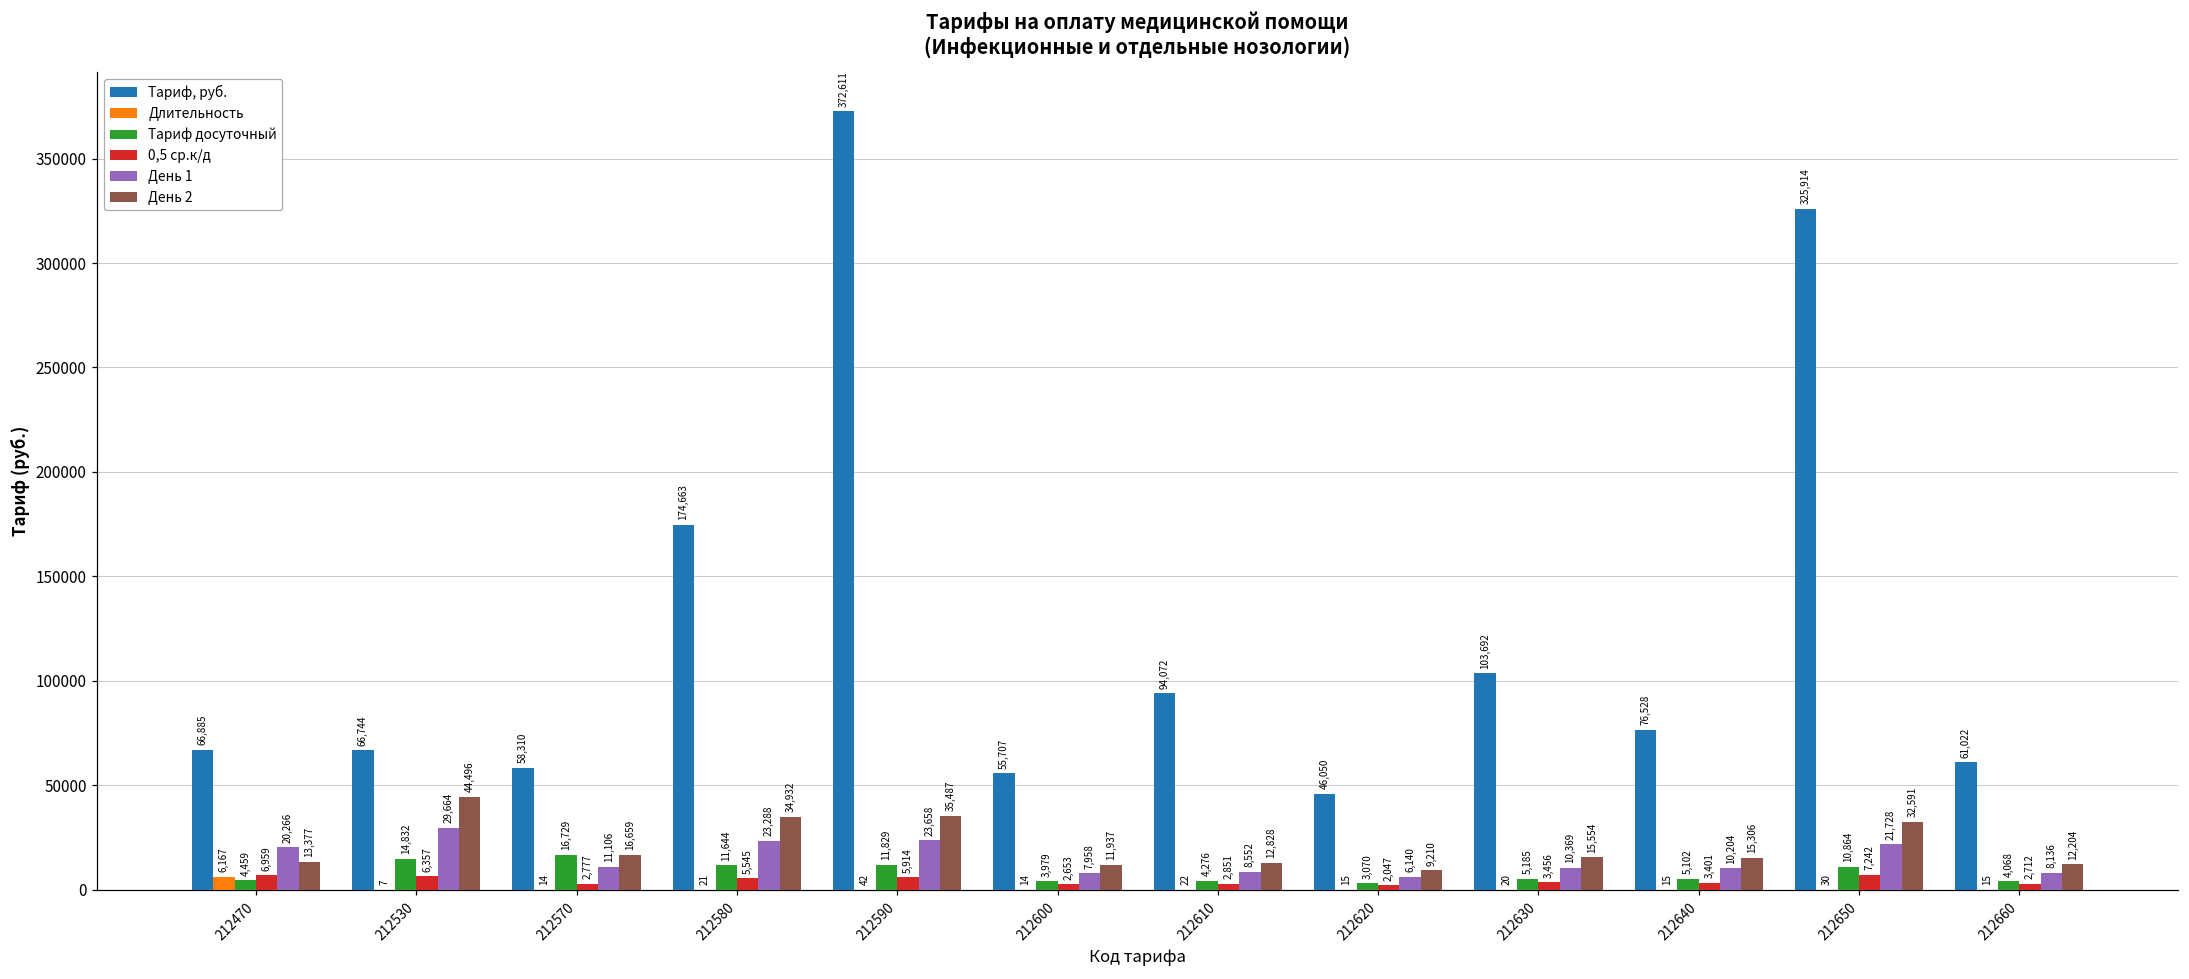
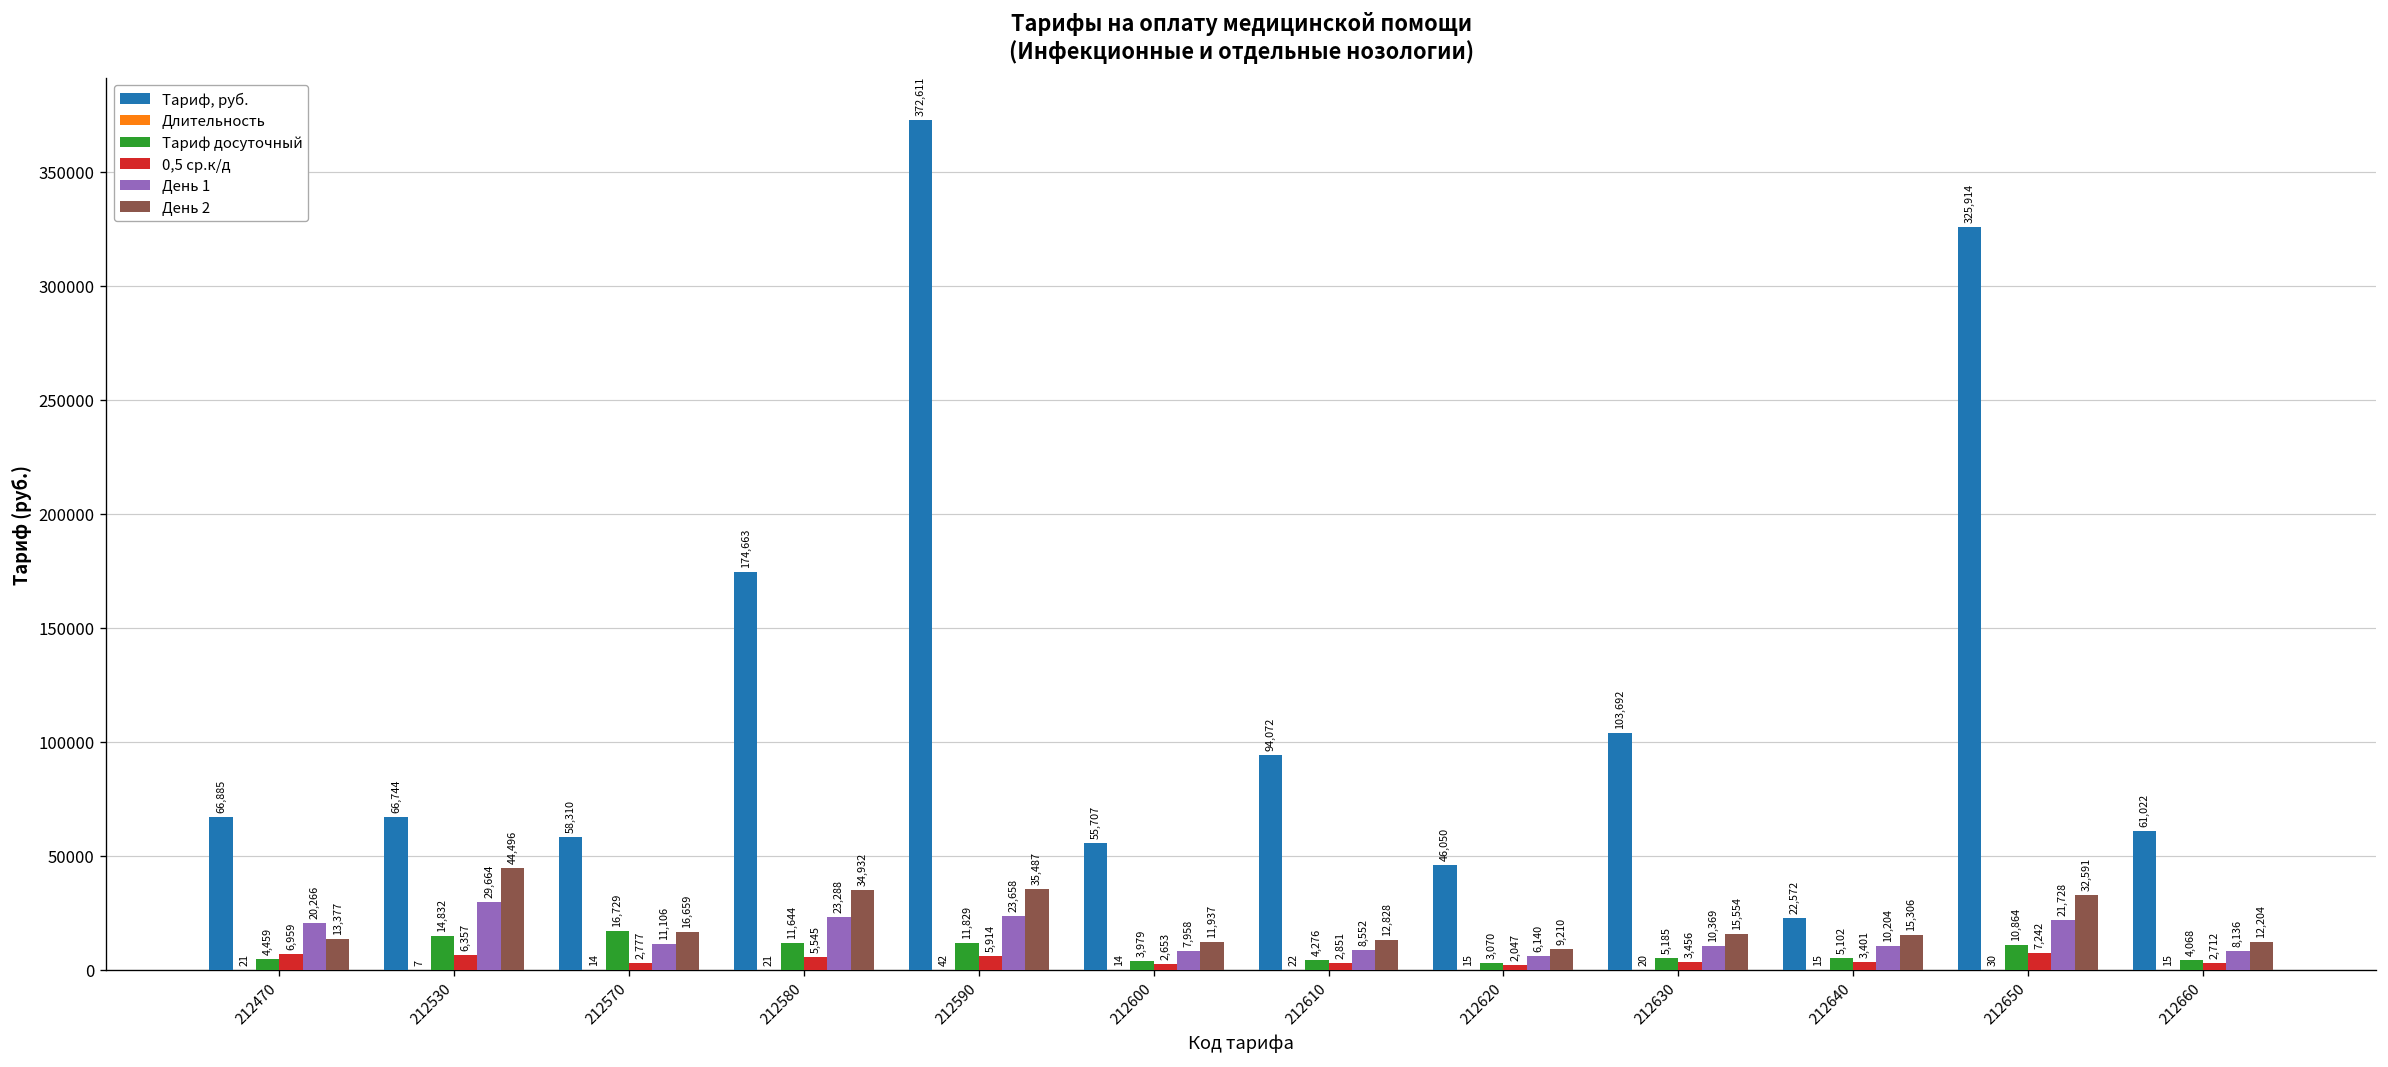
Длительность, 212470: 6,167 -> 21
Тариф, руб., 212640: 76,528 -> 22,572
